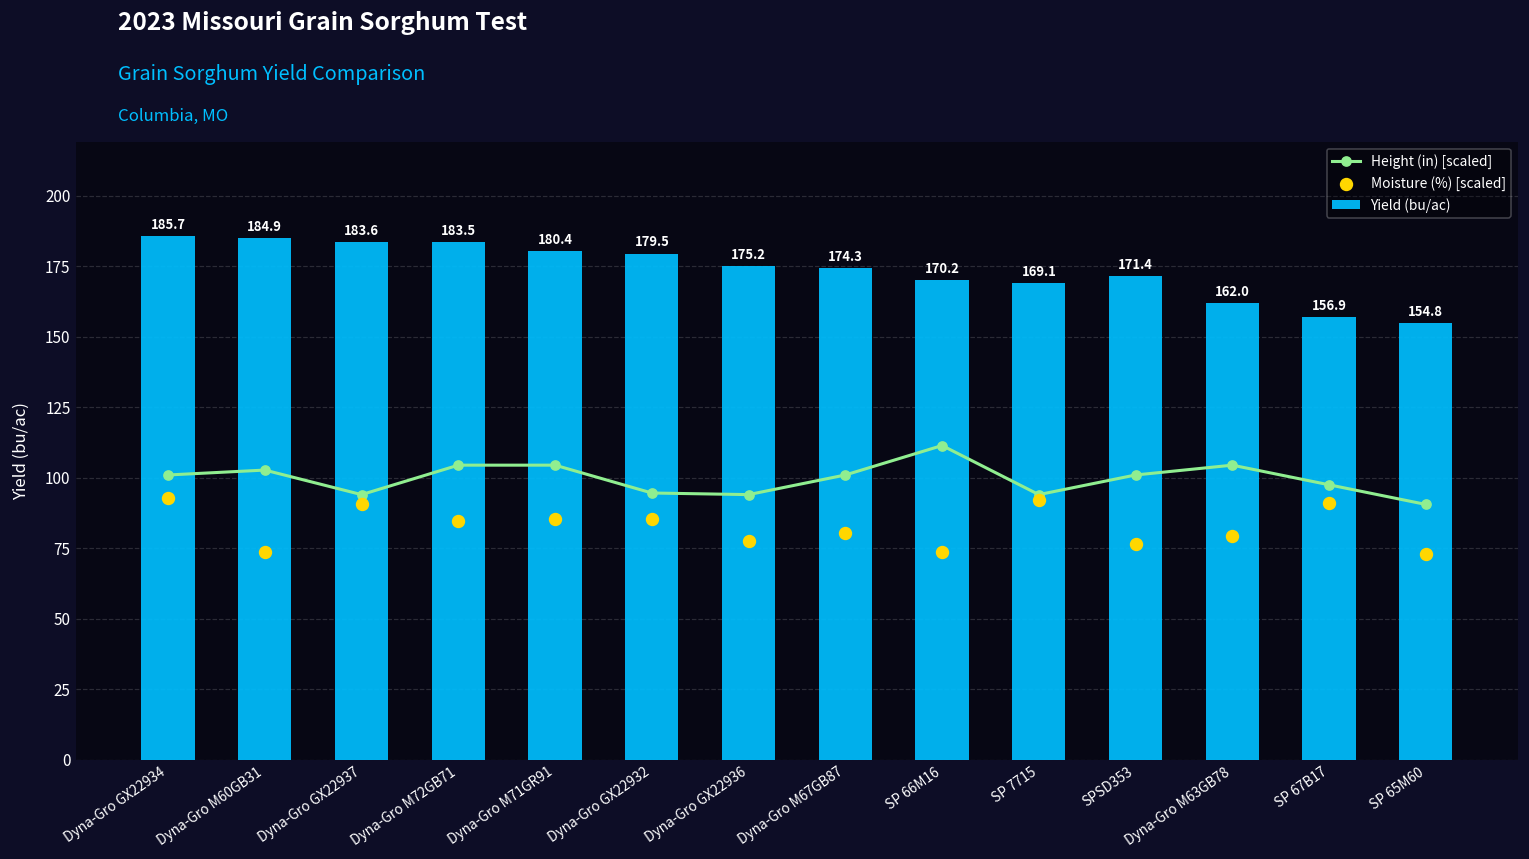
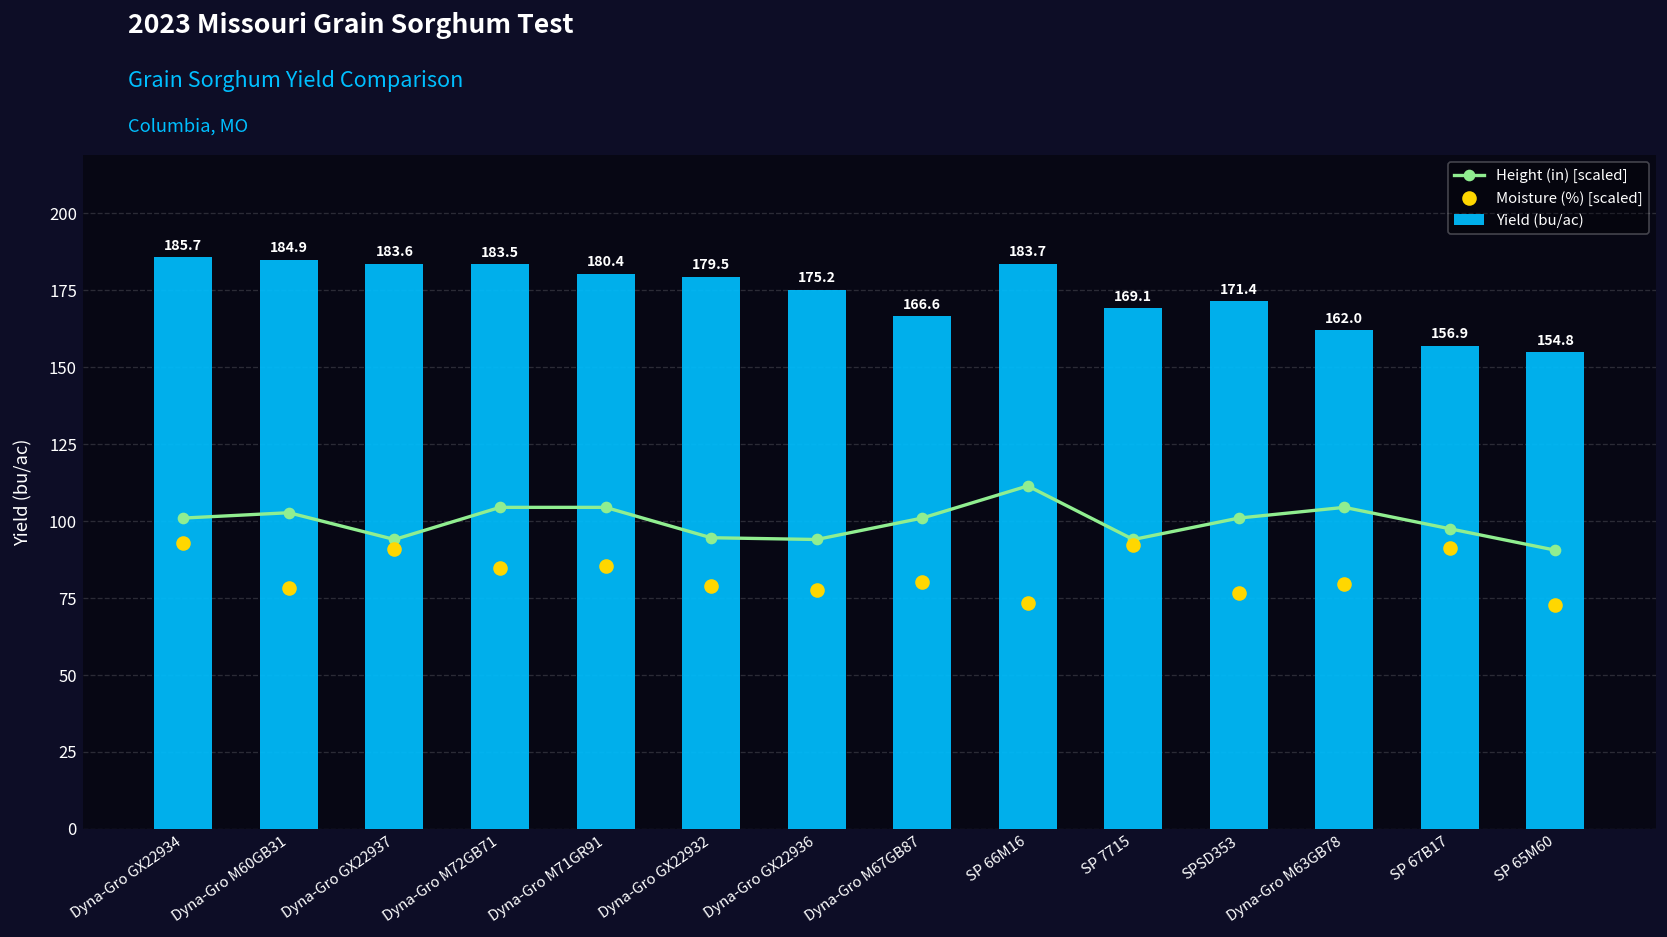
Moisture (%) [scaled], Dyna-Gro M60GB31: 74 -> 78
Moisture (%) [scaled], Dyna-Gro GX22932: 85 -> 79
Yield (bu/ac), Dyna-Gro M67GB87: 174.3 -> 166.6
Yield (bu/ac), SP 66M16: 170.2 -> 183.7
